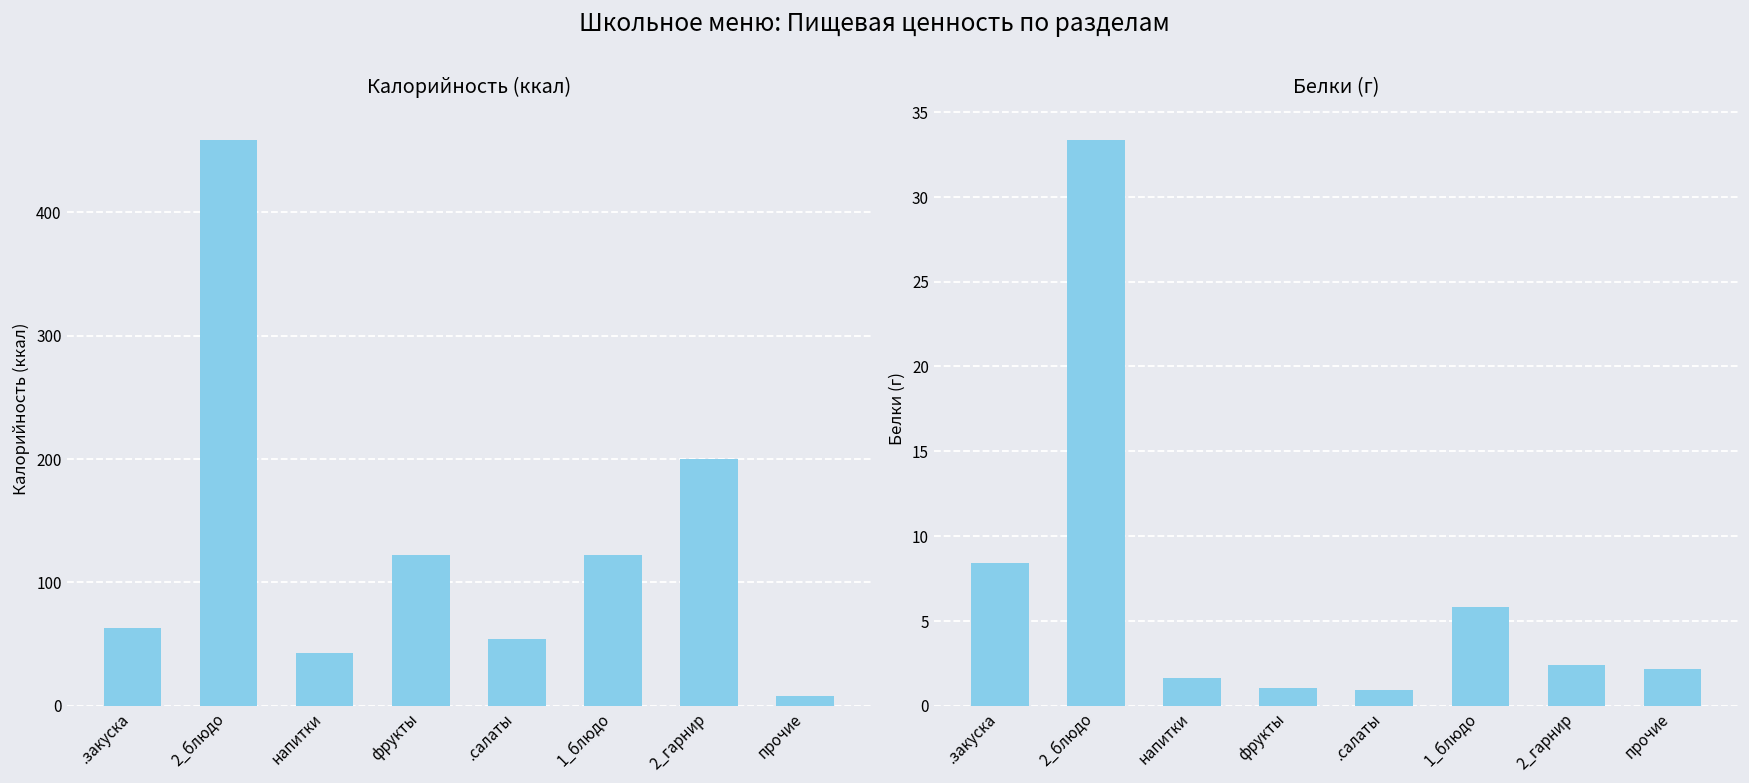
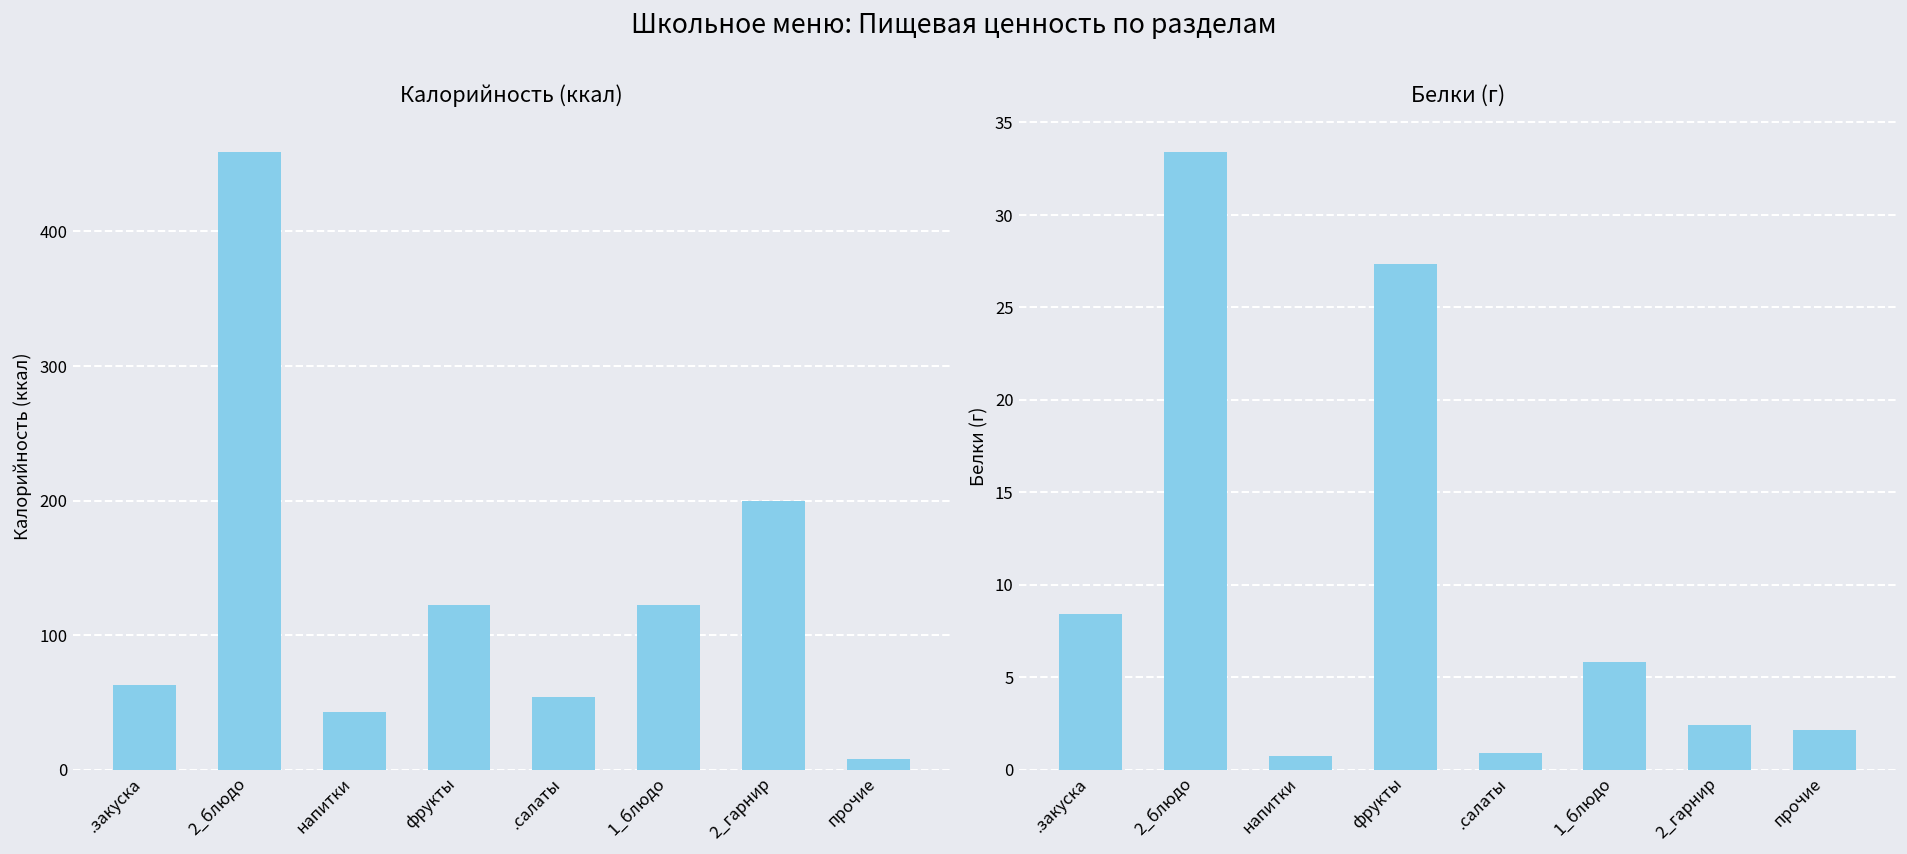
Белки (г), напитки: 1.6 -> 0.7
Белки (г), фрукты: 1.0 -> 27.3
